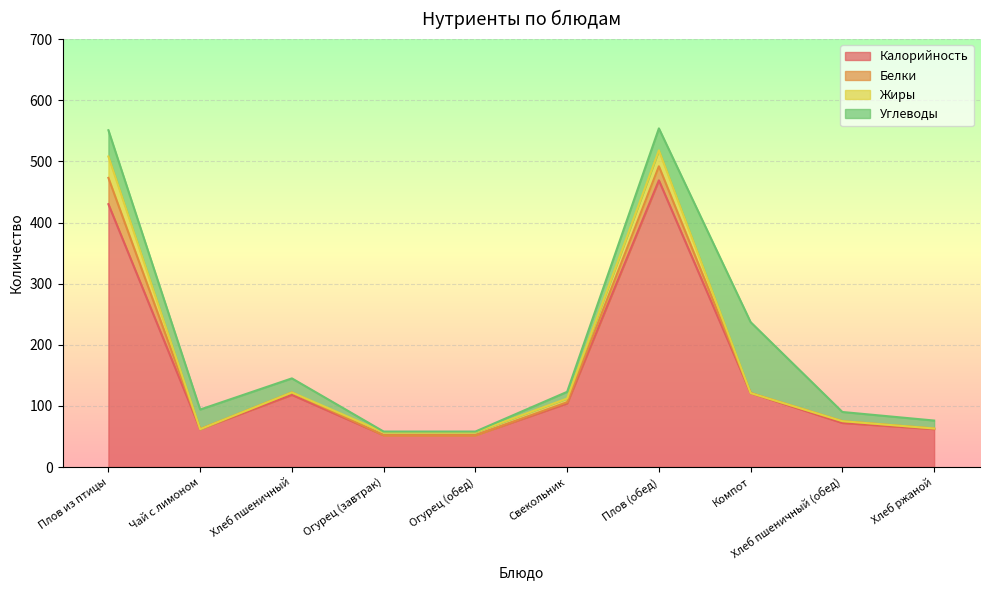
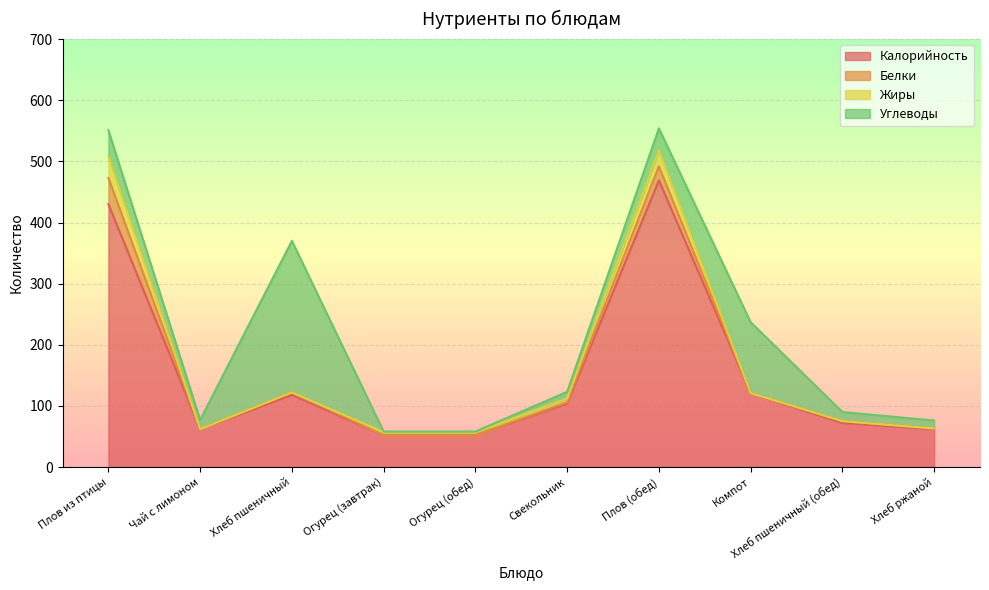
Углеводы, Чай с лимоном: 30 -> 20
Углеводы, Хлеб пшеничный: 20 -> 250
